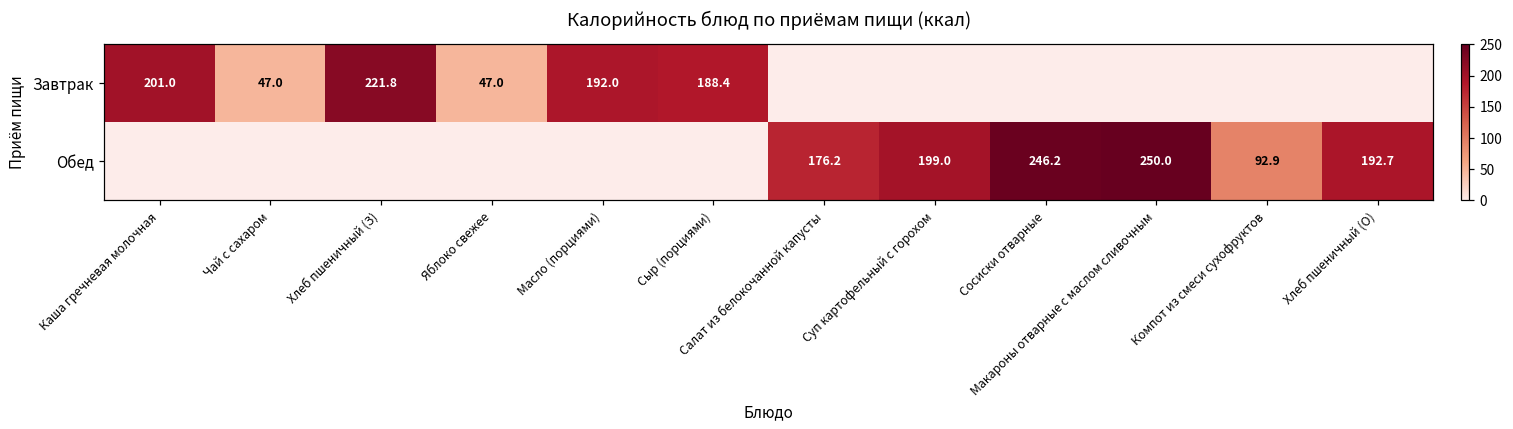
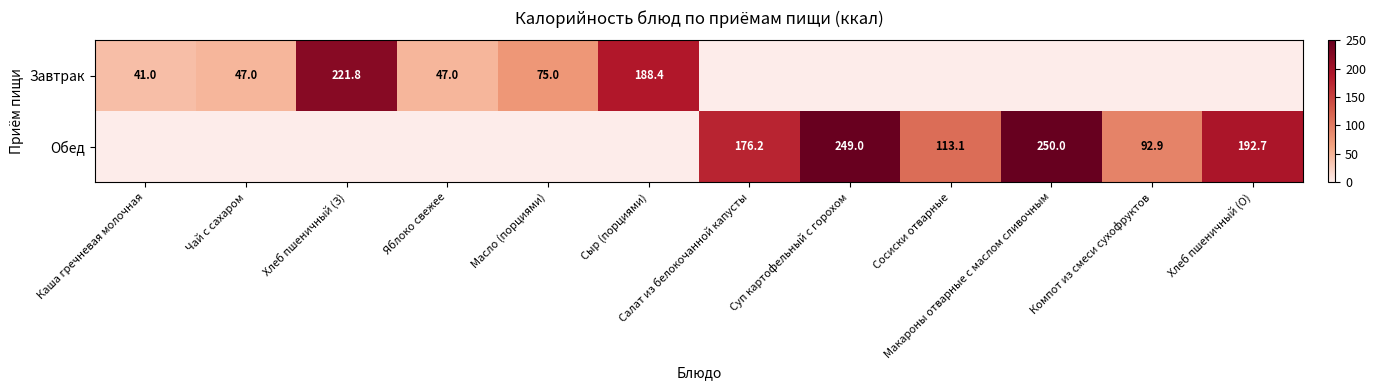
Завтрак, Каша гречневая молочная: 201.0 -> 41.0
Завтрак, Масло (порциями): 192.0 -> 75.0
Обед, Суп картофельный с горохом: 199.0 -> 249.0
Обед, Сосиски отварные: 246.2 -> 113.1
